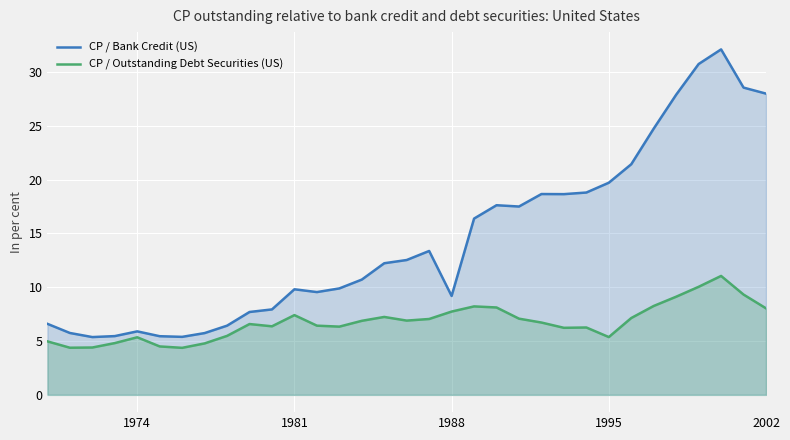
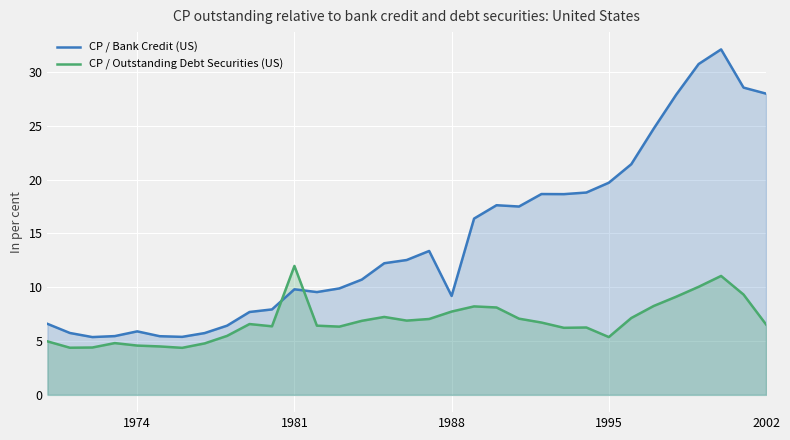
CP / Outstanding Debt Securities (US), 1974: 5.4 -> 4.6
CP / Outstanding Debt Securities (US), 1981: 7.4 -> 12.0
CP / Outstanding Debt Securities (US), 2002: 8.0 -> 6.6
